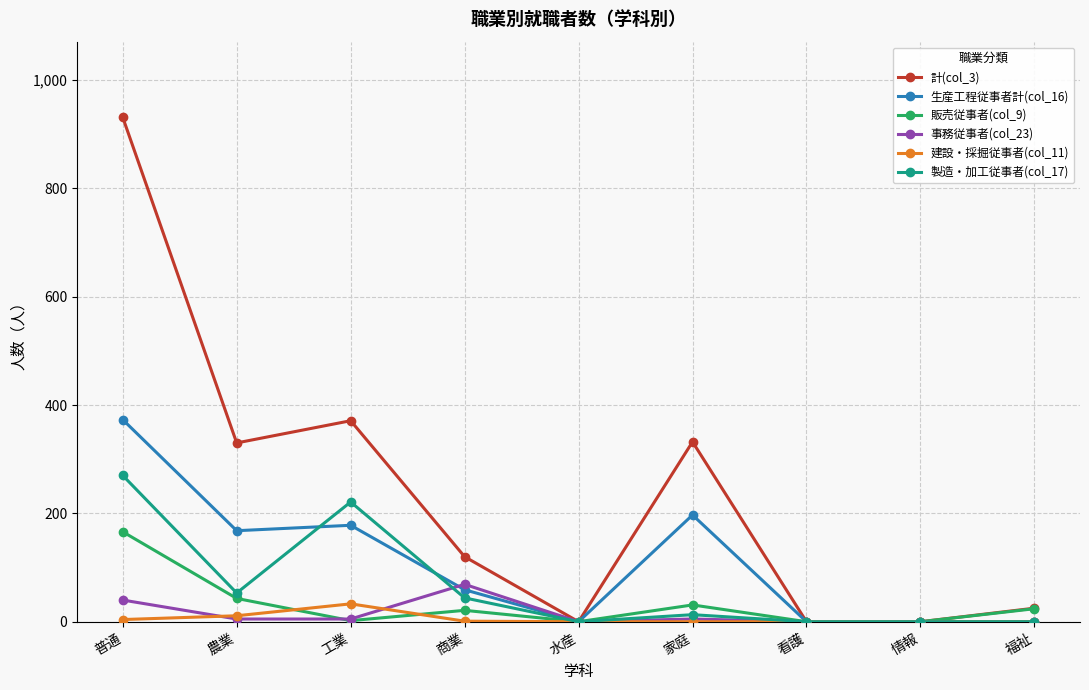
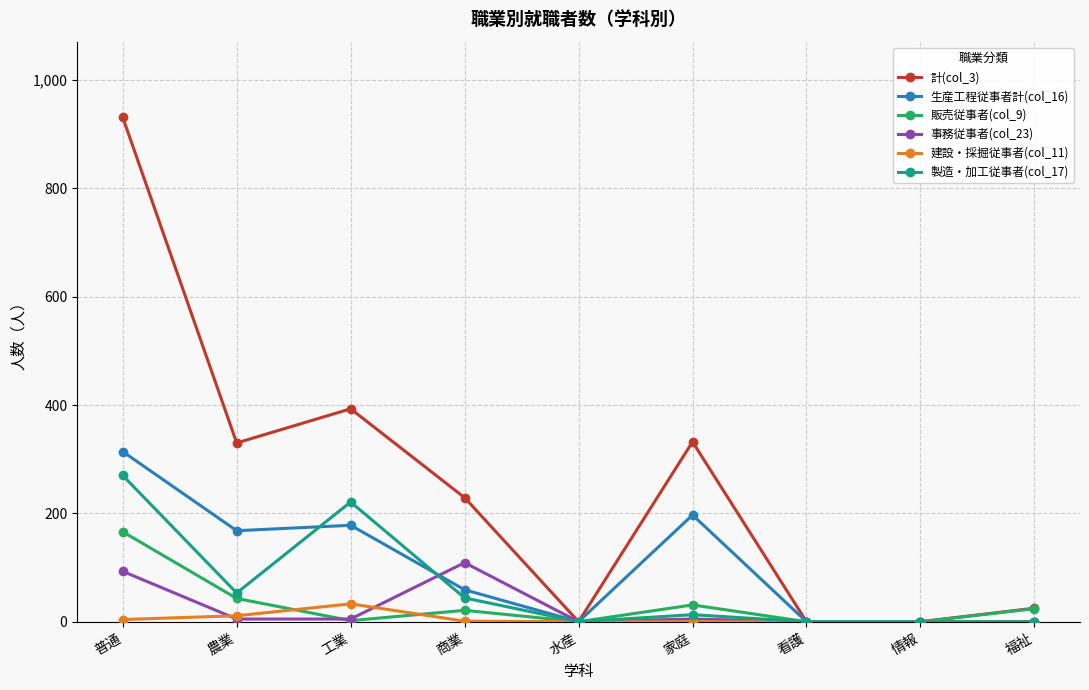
生産工程従事者計(col_16), 普通: 370 -> 310
事務従事者(col_23), 普通: 40 -> 90
計(col_3), 工業: 370 -> 390
計(col_3), 商業: 120 -> 230
事務従事者(col_23), 商業: 70 -> 110
